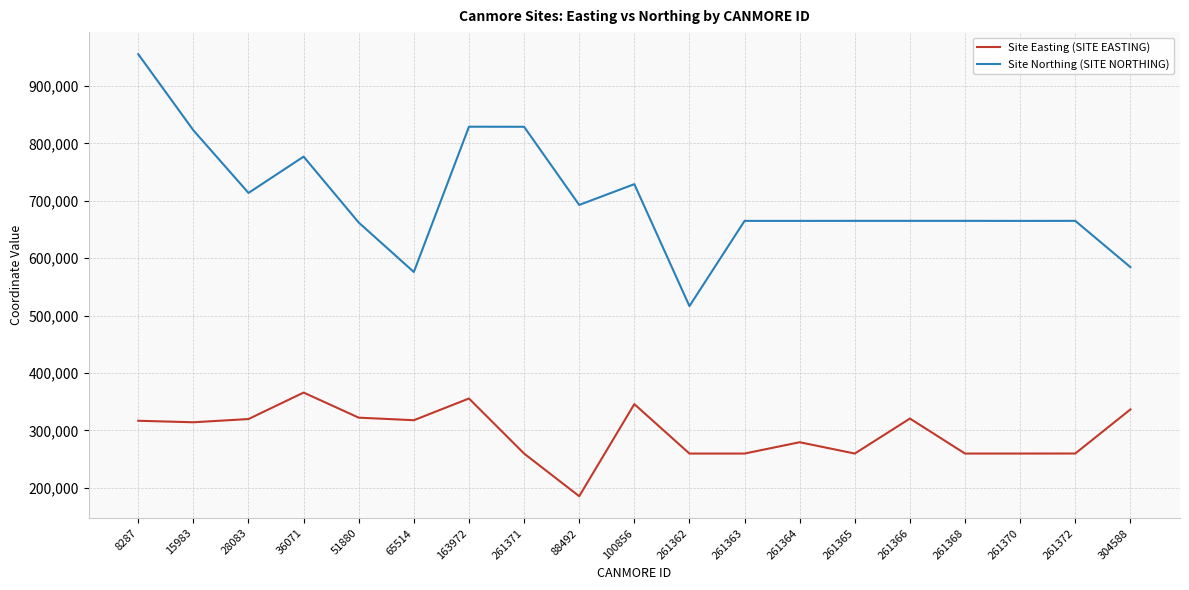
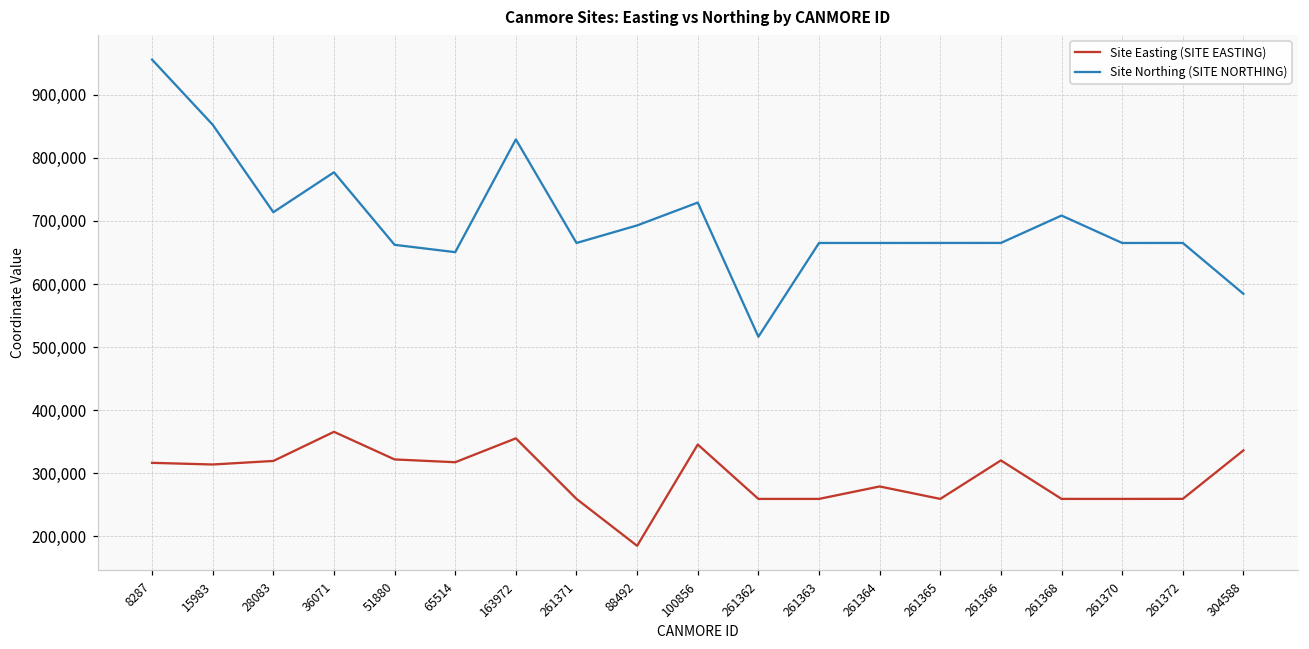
Site Northing (SITE NORTHING), 15983: 820,000 -> 850,000
Site Northing (SITE NORTHING), 65514: 580,000 -> 650,000
Site Northing (SITE NORTHING), 261371: 830,000 -> 670,000
Site Northing (SITE NORTHING), 261368: 670,000 -> 710,000
